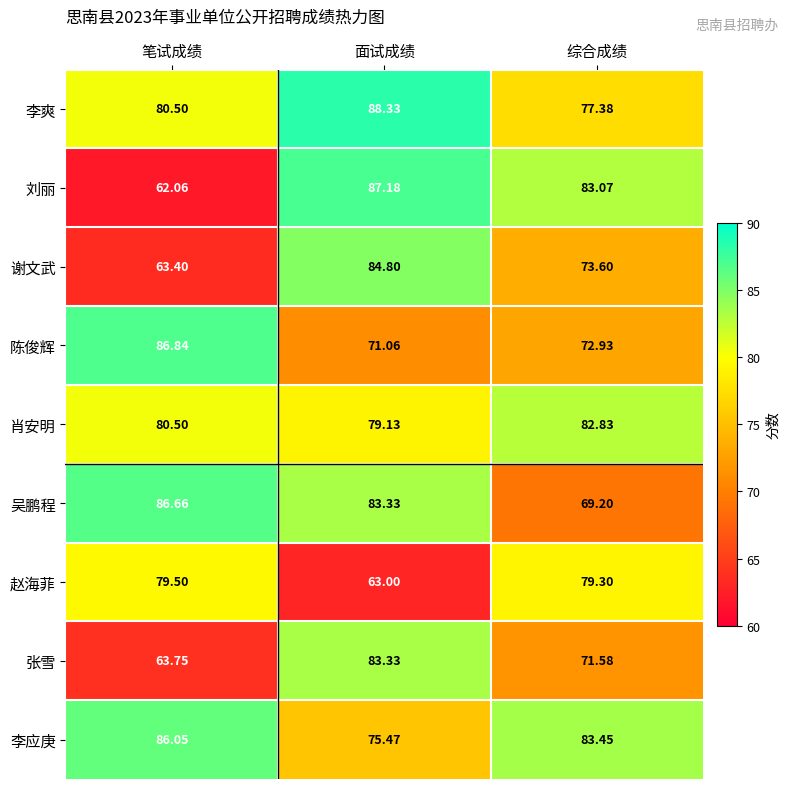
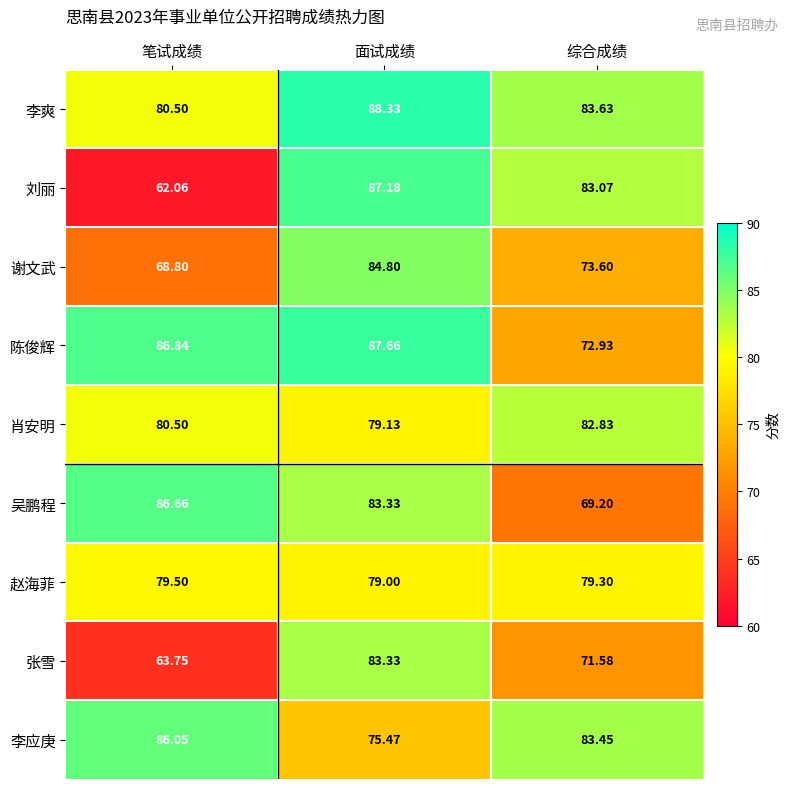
李爽, 综合成绩: 77.38 -> 83.63
谢文武, 笔试成绩: 63.40 -> 68.80
陈俊辉, 面试成绩: 71.06 -> 87.66
赵海菲, 面试成绩: 63.00 -> 79.00
